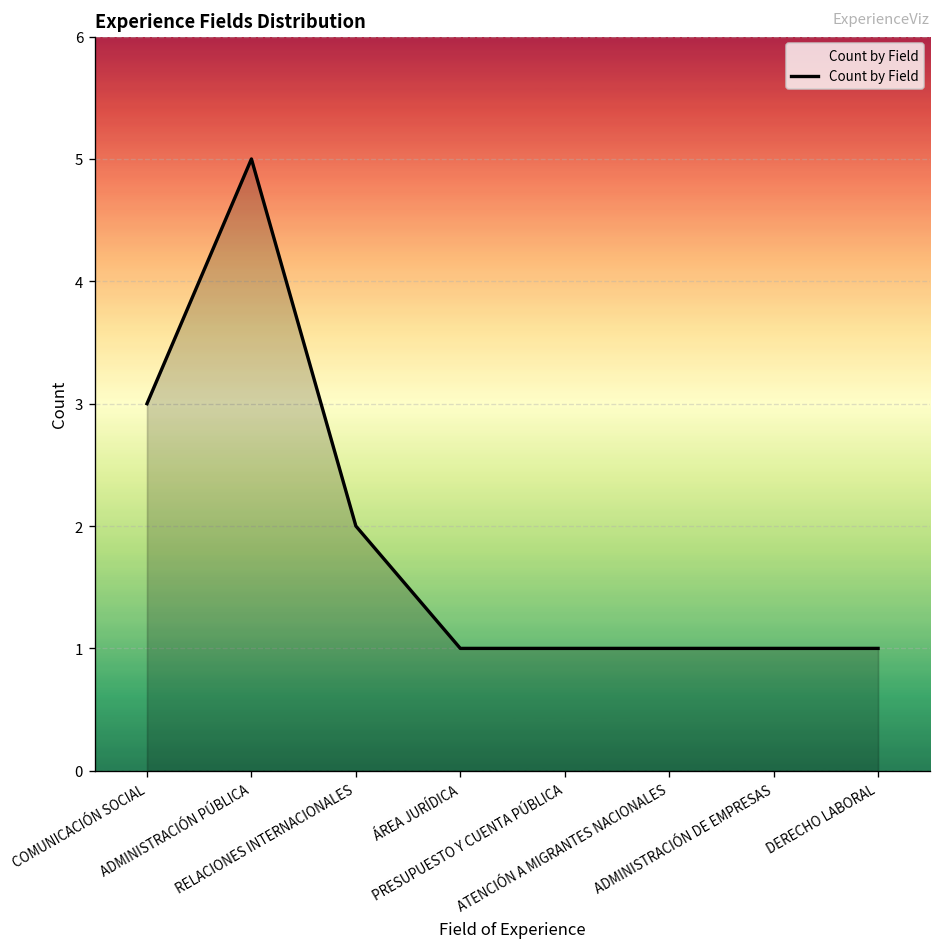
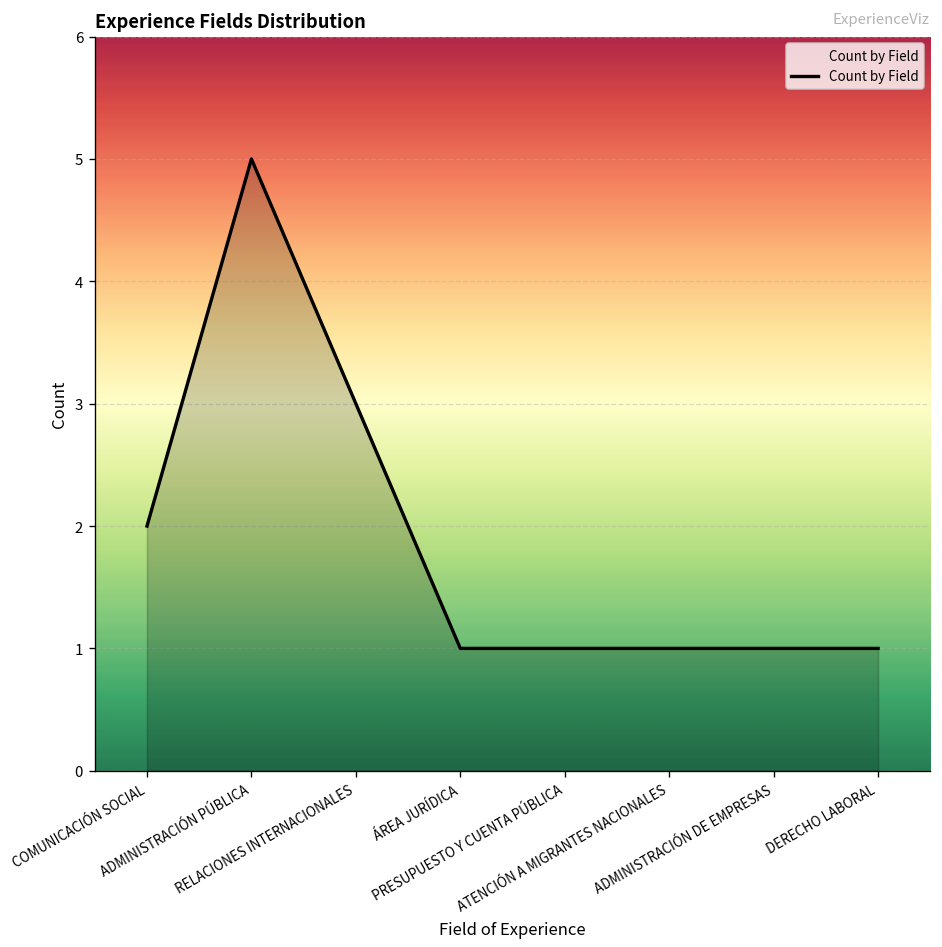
COMUNICACIÓN SOCIAL: 3 -> 2
RELACIONES INTERNACIONALES: 2 -> 3
